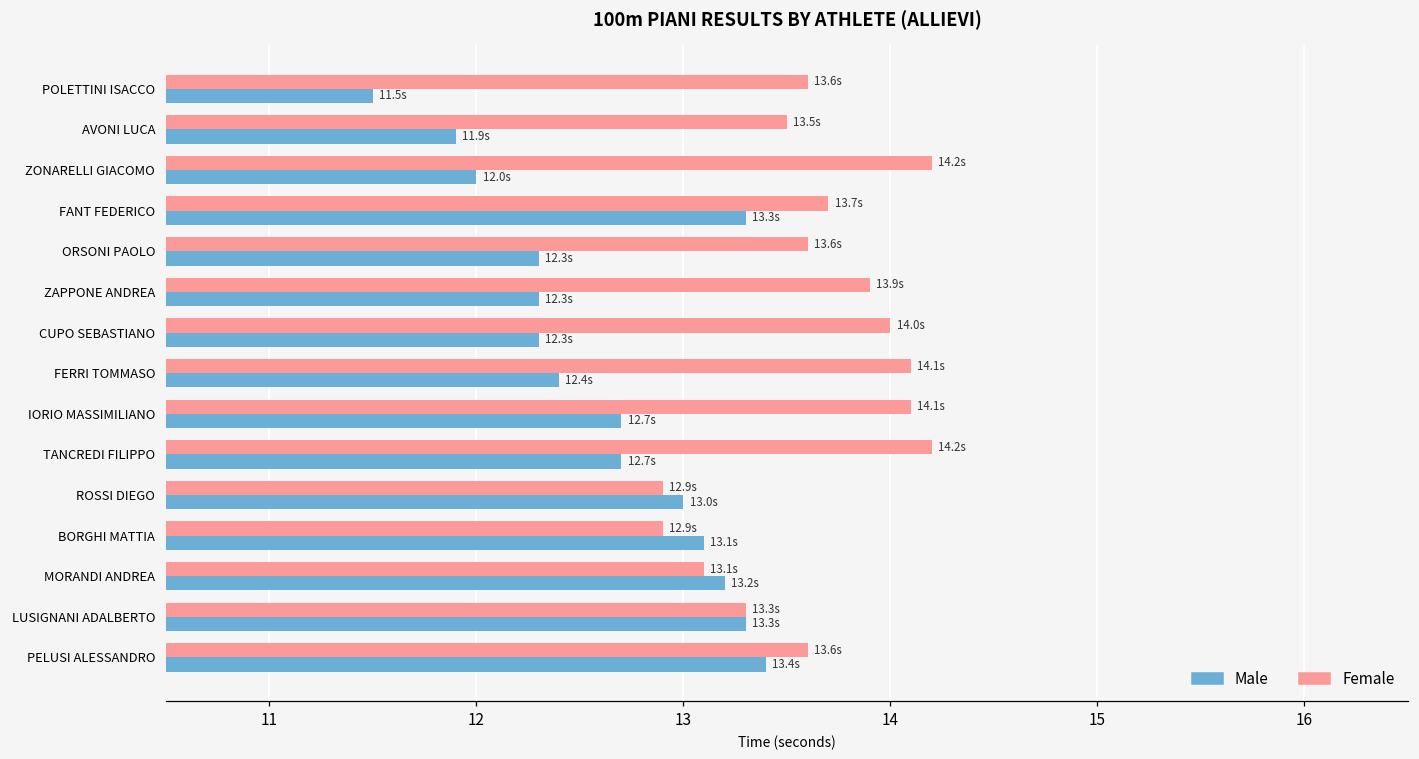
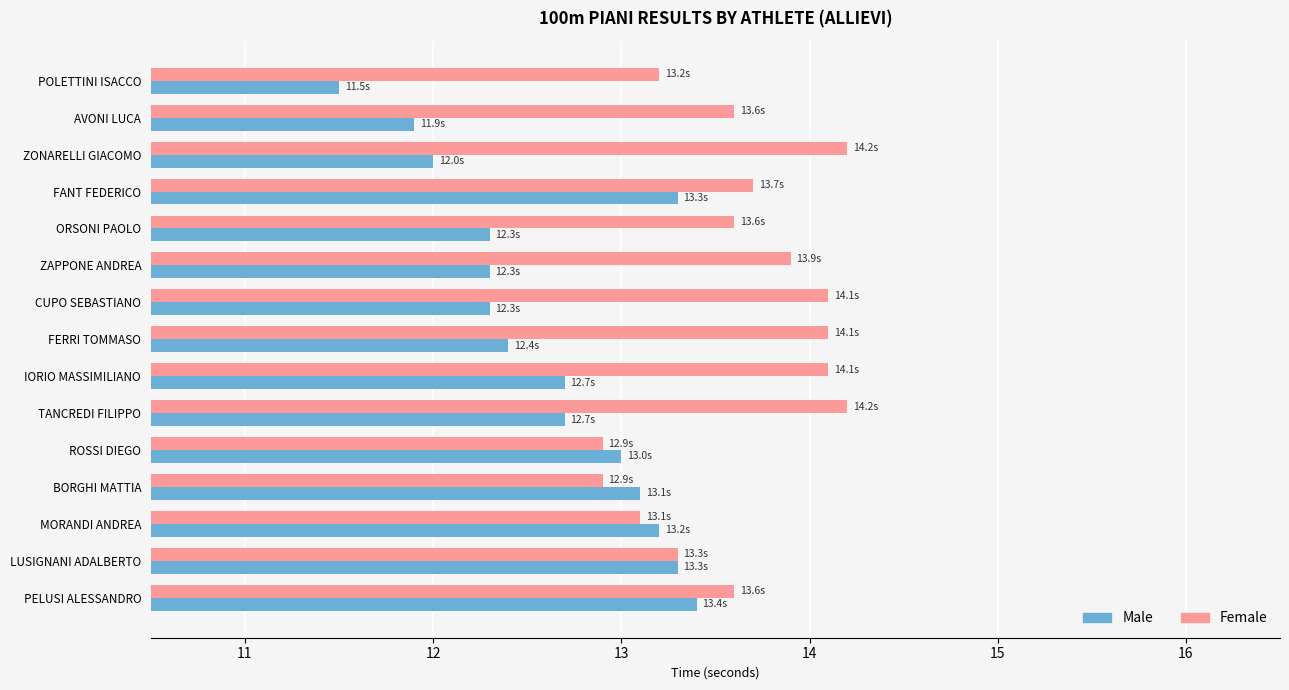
Female, POLETTINI ISACCO: 13.6s -> 13.2s
Female, AVONI LUCA: 13.5s -> 13.6s
Female, CUPO SEBASTIANO: 14.0s -> 14.1s
